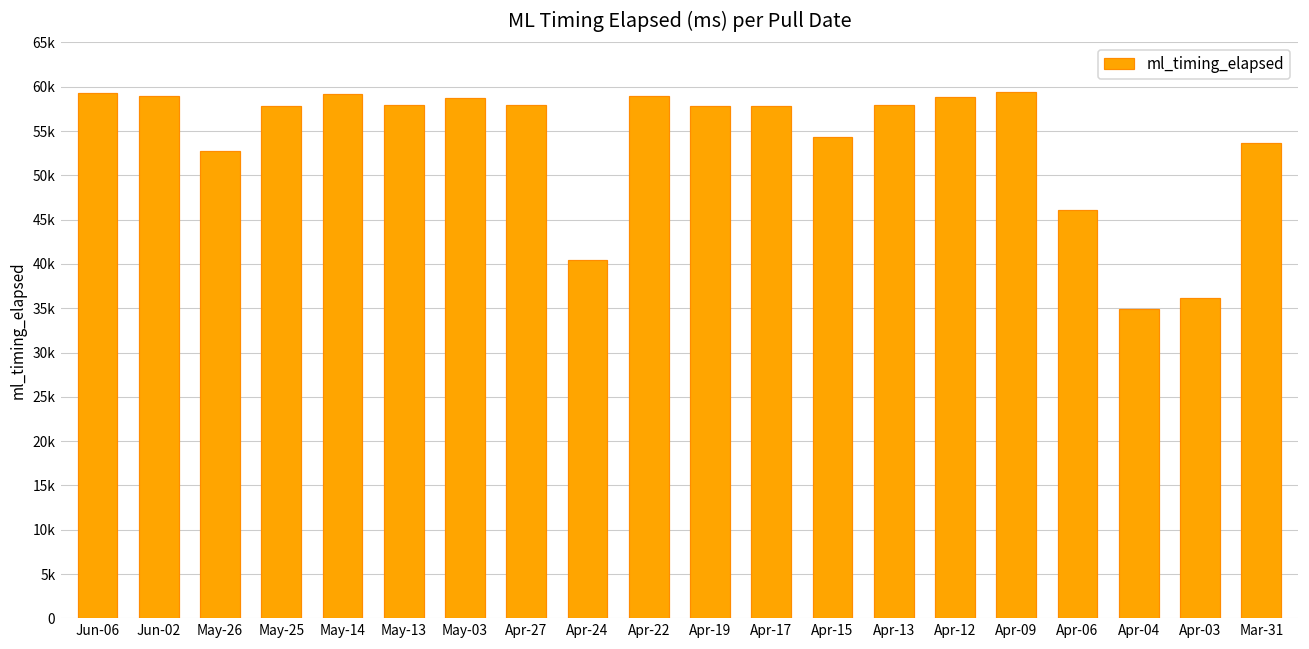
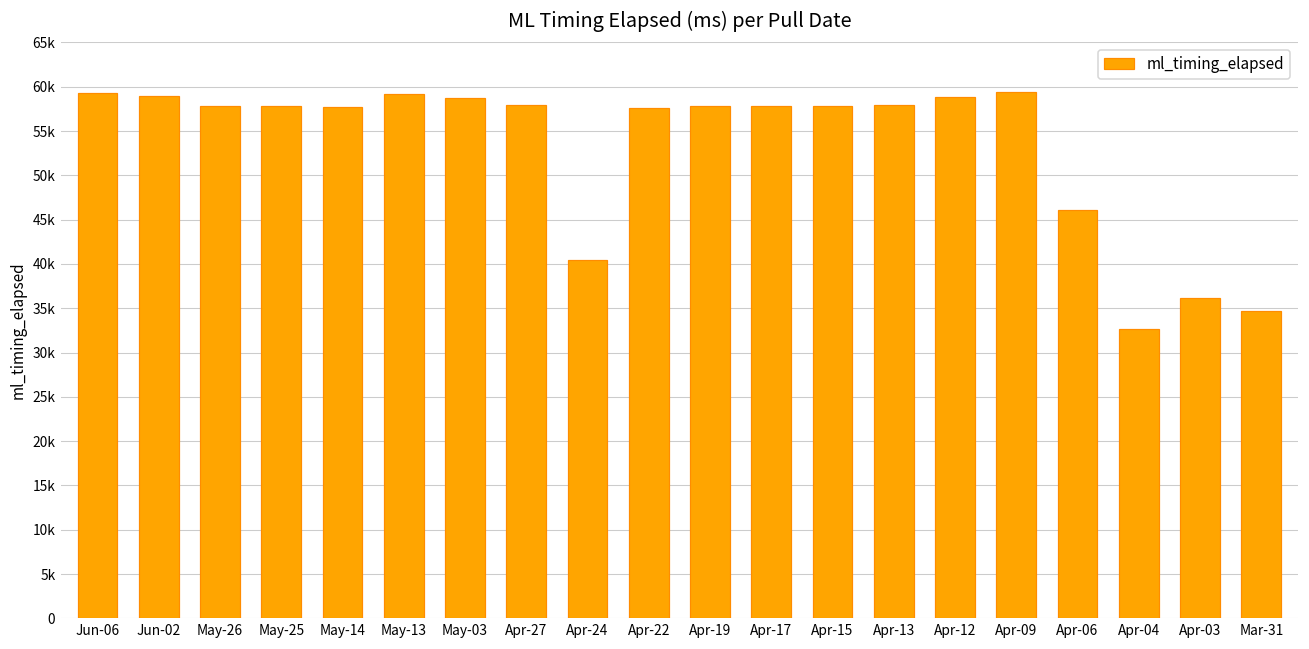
May-26: 53000 -> 58000
May-14: 59000 -> 58000
May-13: 58000 -> 59000
Apr-22: 59000 -> 58000
Apr-15: 54000 -> 58000
Apr-04: 35000 -> 33000
Mar-31: 54000 -> 35000
